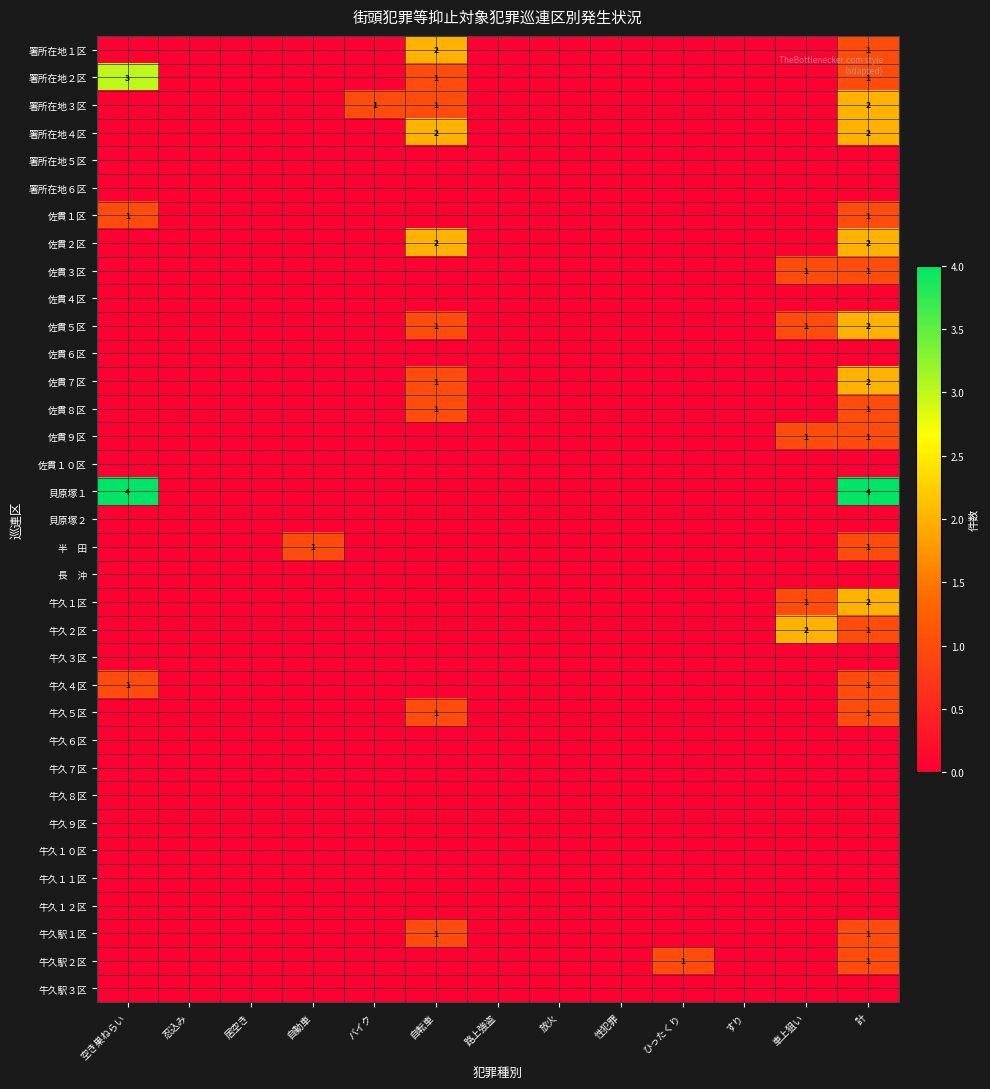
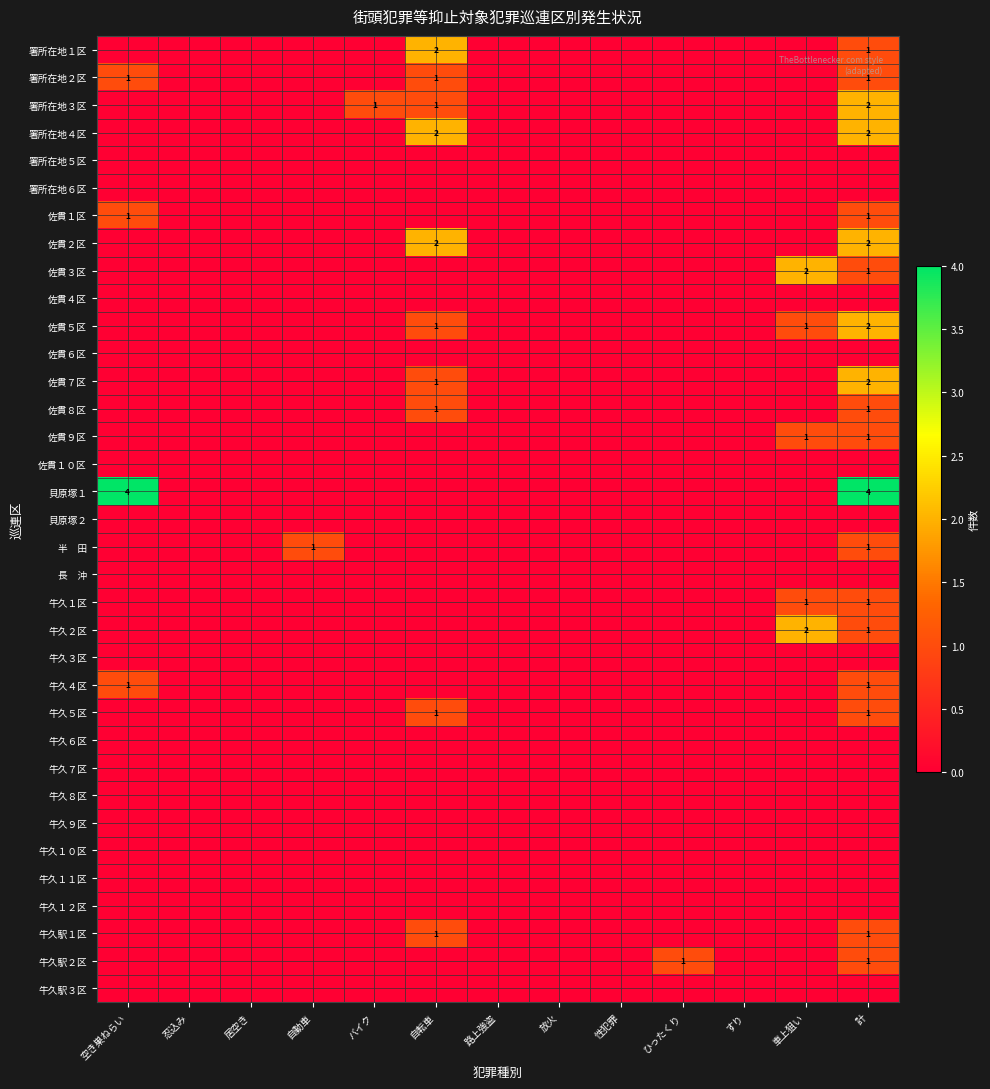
署所在地２区, 空き巣ねらい: 3 -> 1
佐貫３区, 車上狙い: 1 -> 2
牛久１区, 計: 2 -> 1
